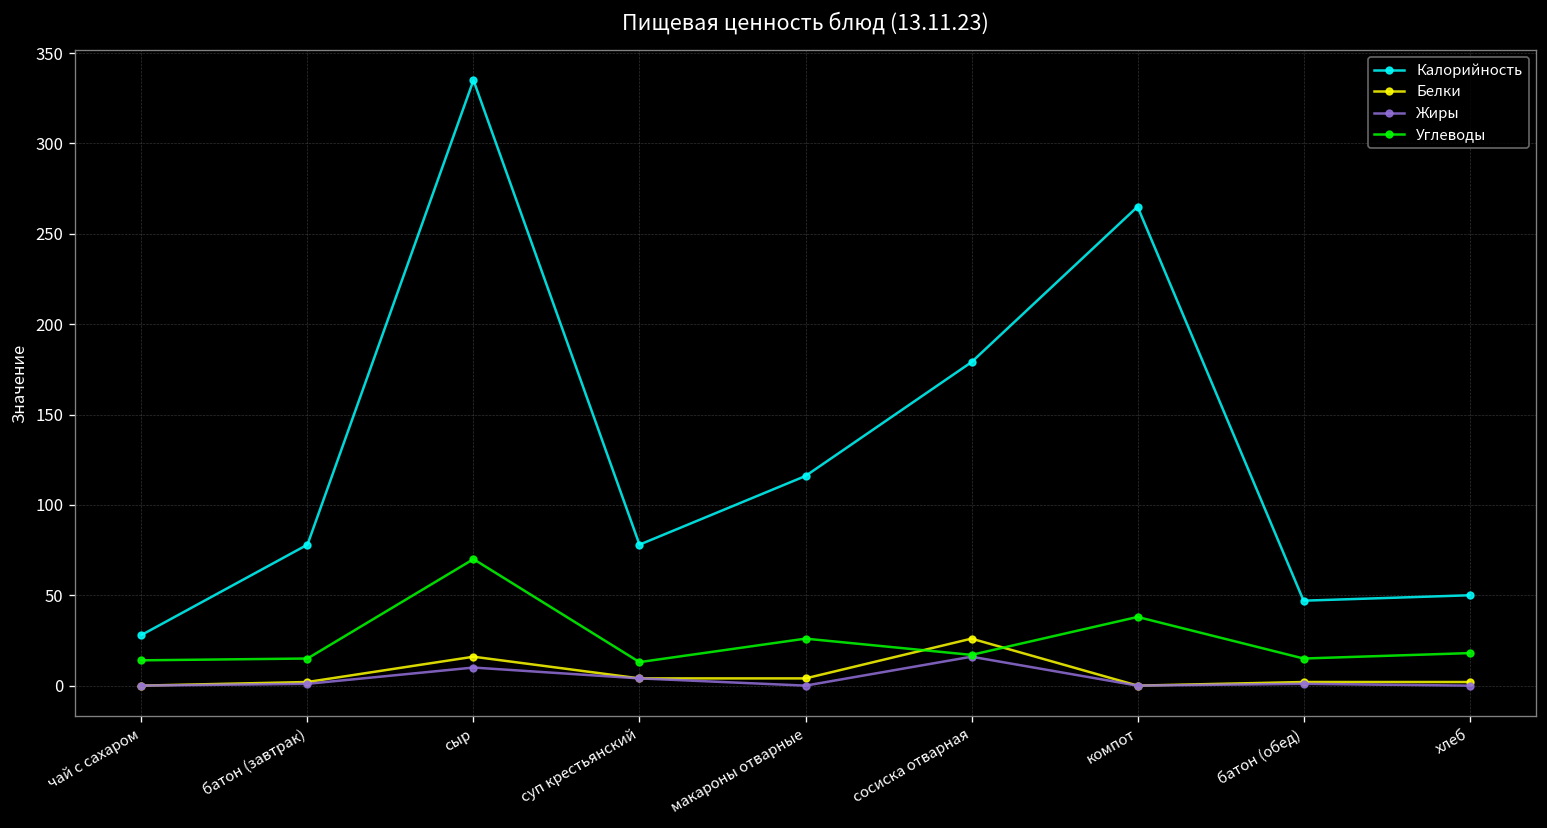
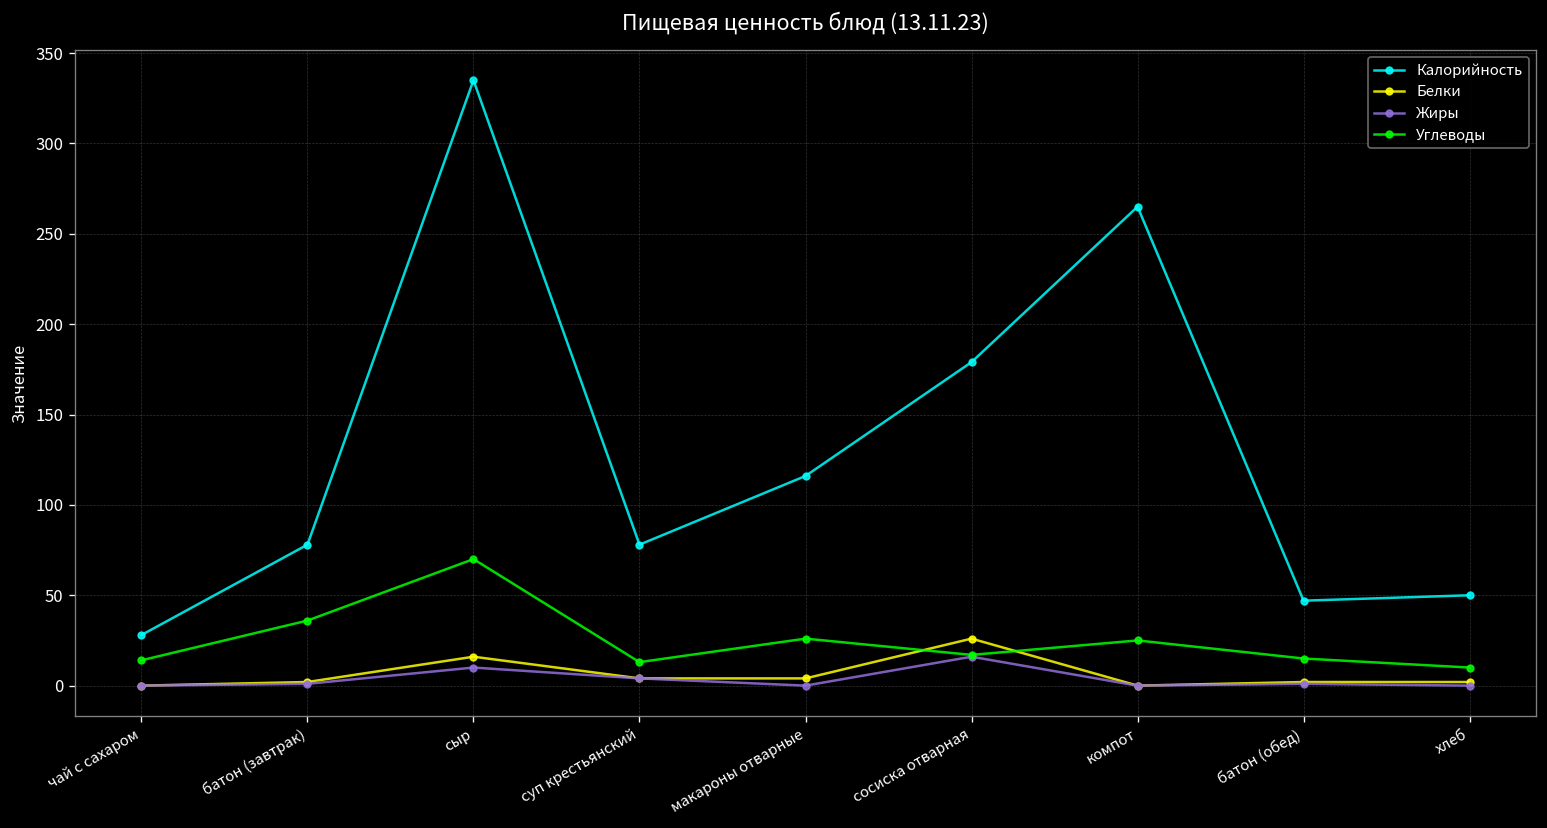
Углеводы, батон (завтрак): 15 -> 36
Углеводы, компот: 38 -> 25
Углеводы, хлеб: 18 -> 10
